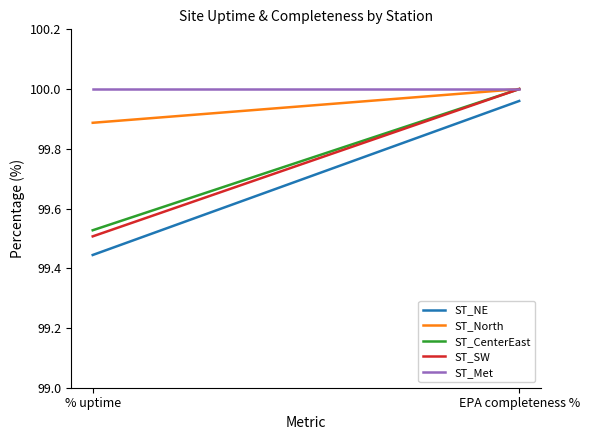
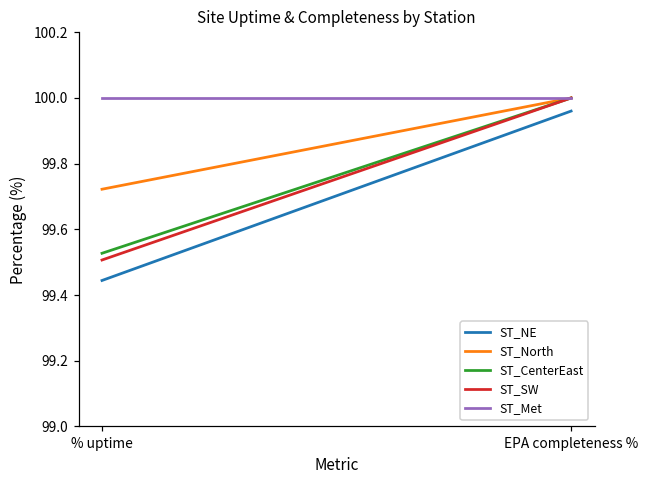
ST_North, % uptime: 99.89 -> 99.72
